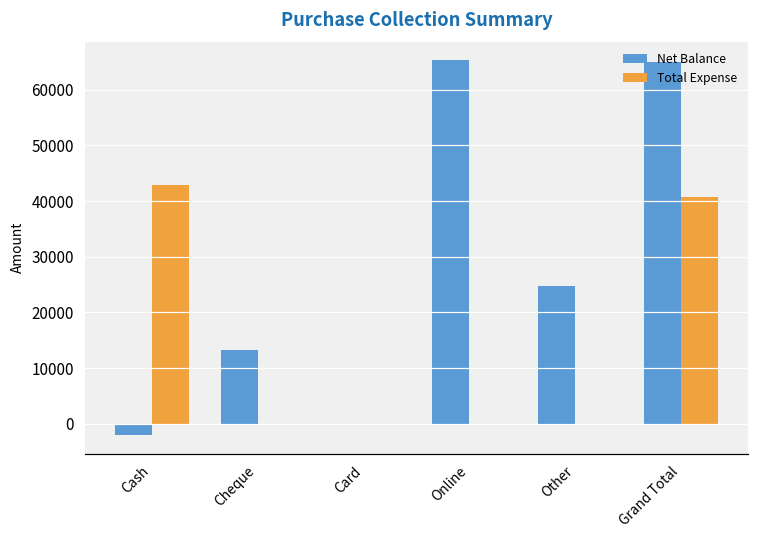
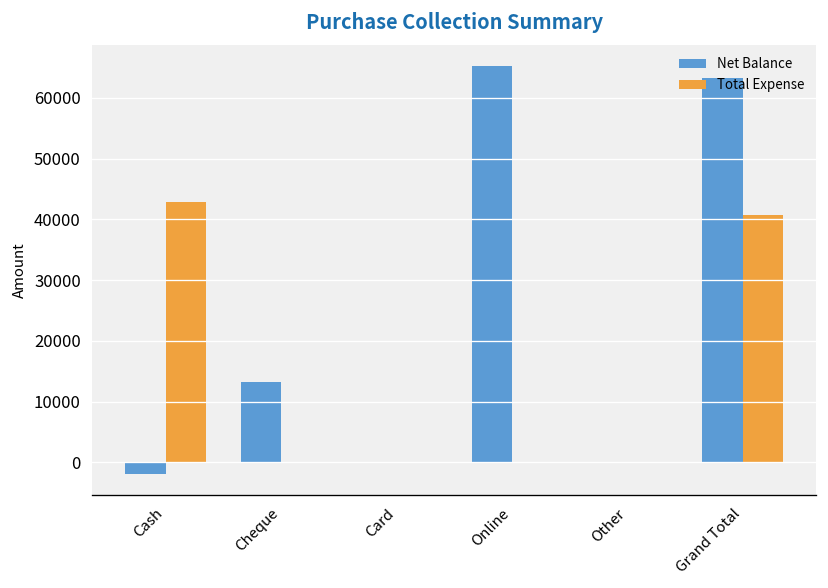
Net Balance, Other: 25000 -> 0
Net Balance, Grand Total: 65000 -> 63000
